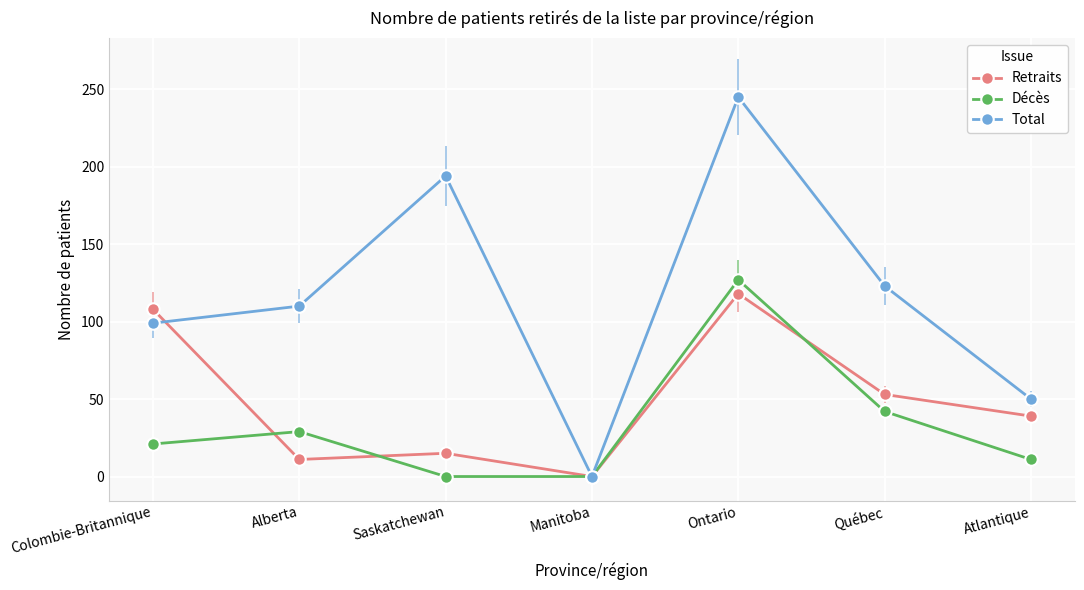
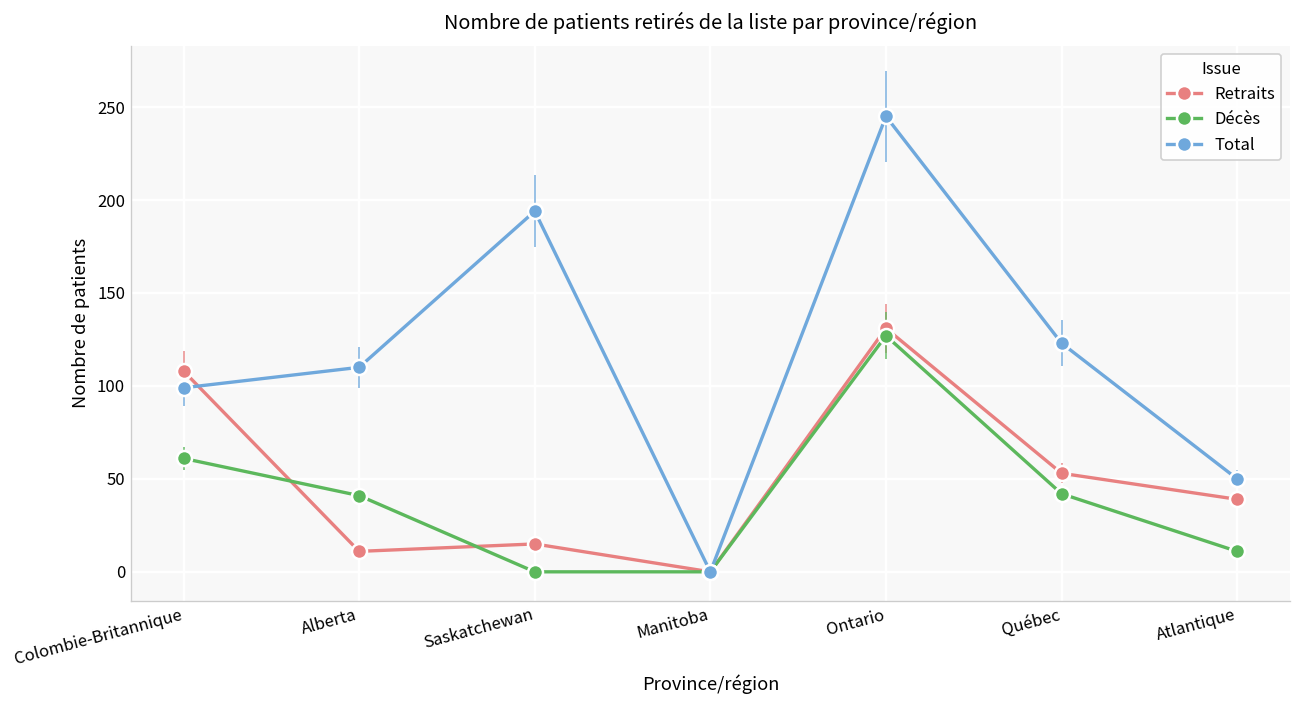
Décès, Colombie-Britannique: 21 -> 61
Décès, Alberta: 29 -> 41
Retraits, Ontario: 118 -> 131
